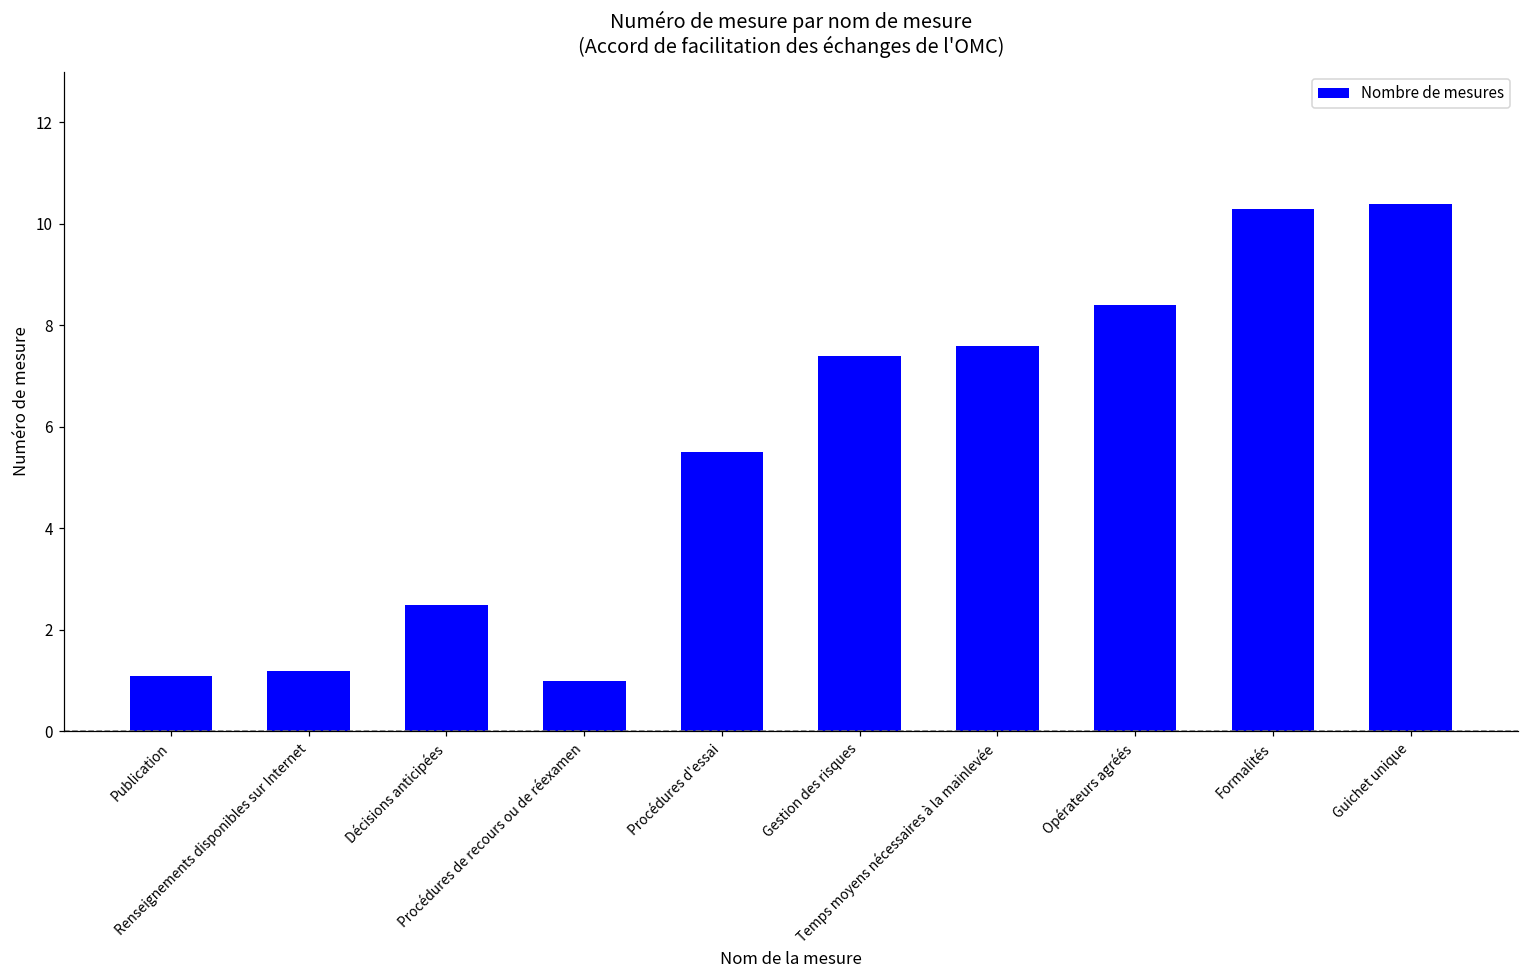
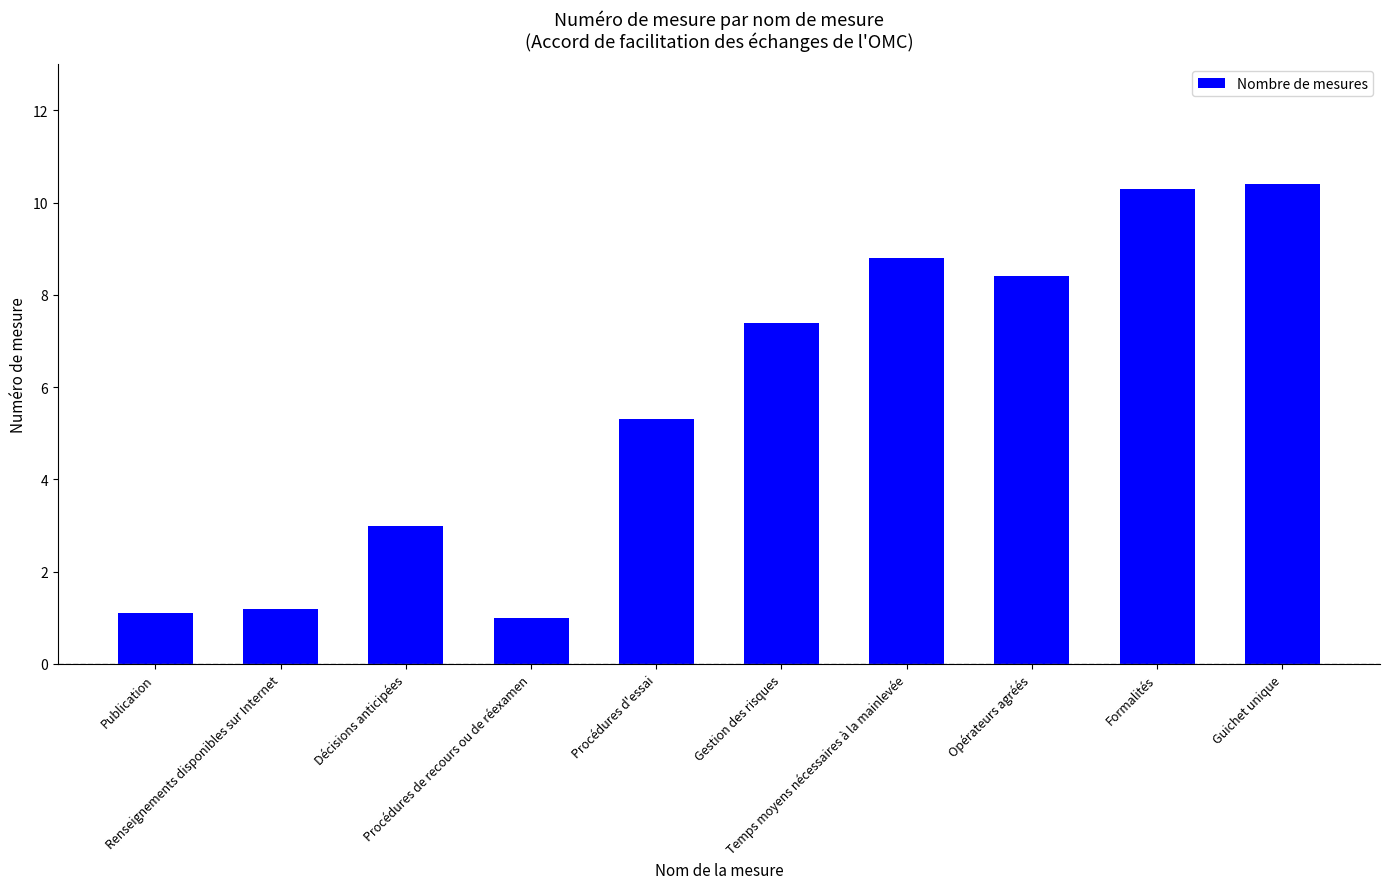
Décisions anticipées: 2.5 -> 3.0
Procédures d'essai: 5.5 -> 5.3
Temps moyens nécessaires à la mainlevée: 7.6 -> 8.8
